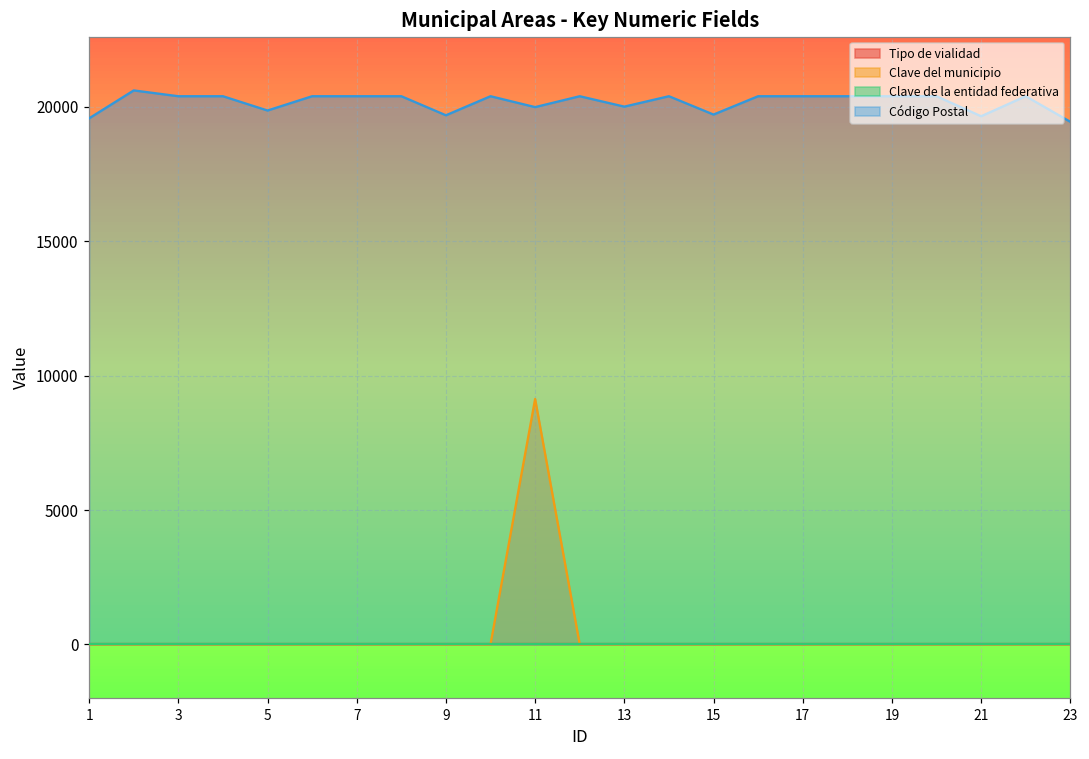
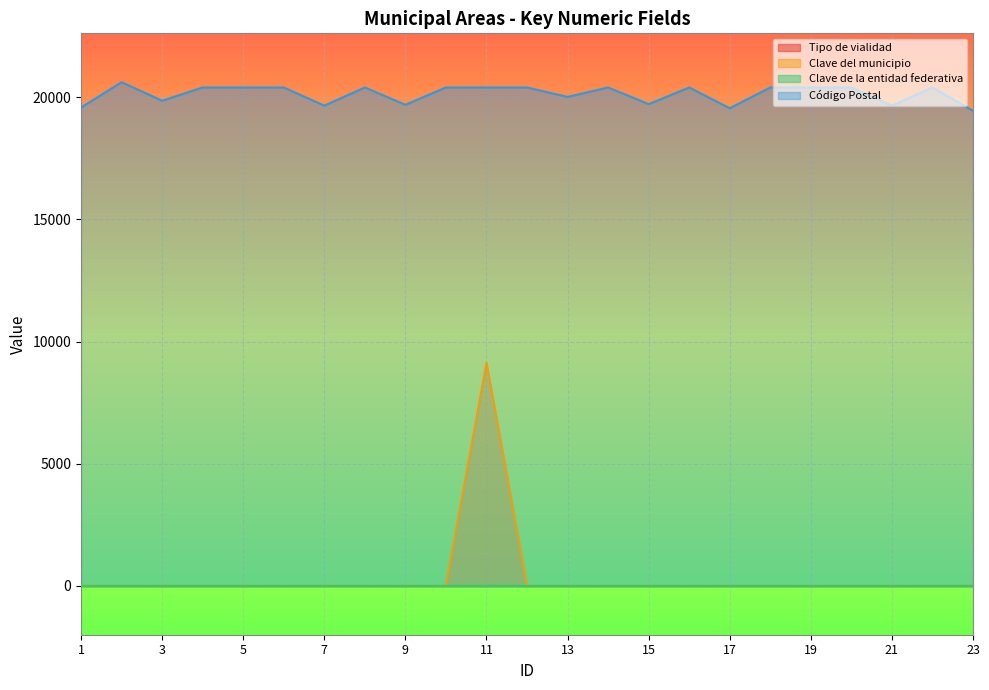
Código Postal, 3: 20400 -> 19900
Código Postal, 5: 19900 -> 20400
Código Postal, 7: 20400 -> 19700
Código Postal, 11: 20000 -> 20400
Código Postal, 17: 20400 -> 19600
